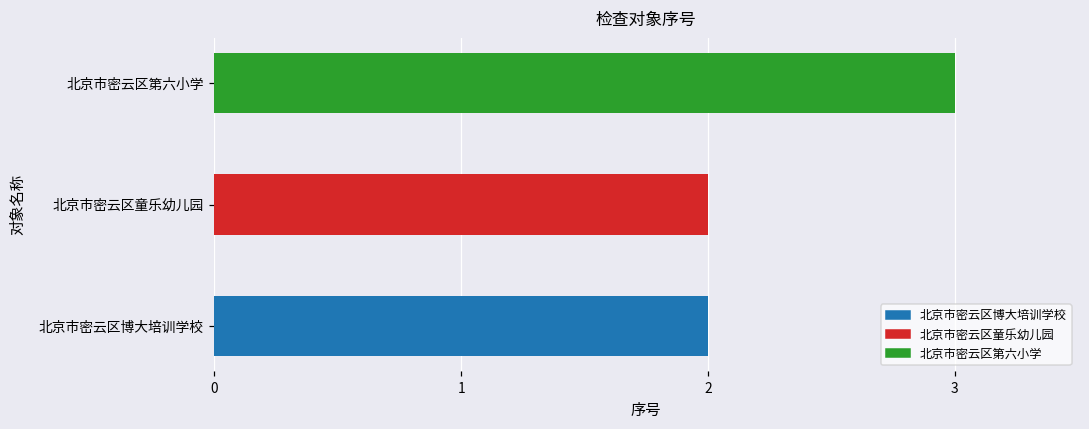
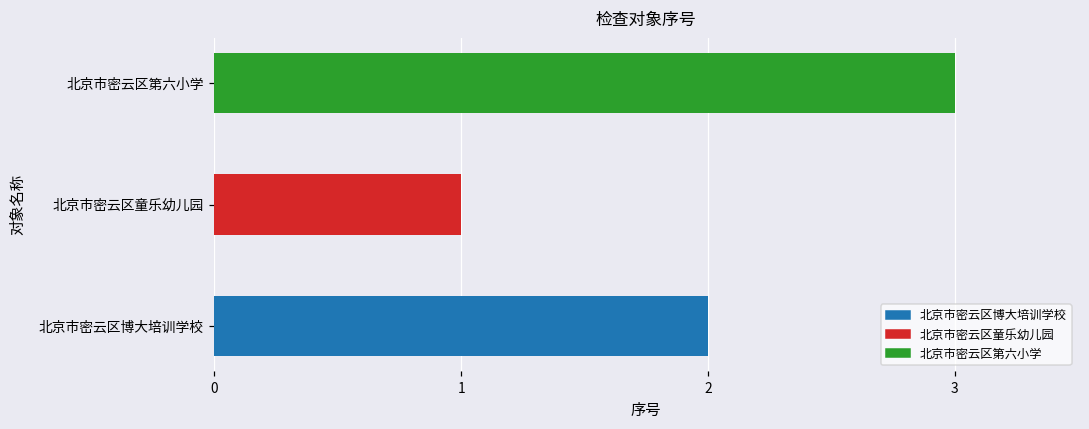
北京市密云区童乐幼儿园: 2 -> 1
